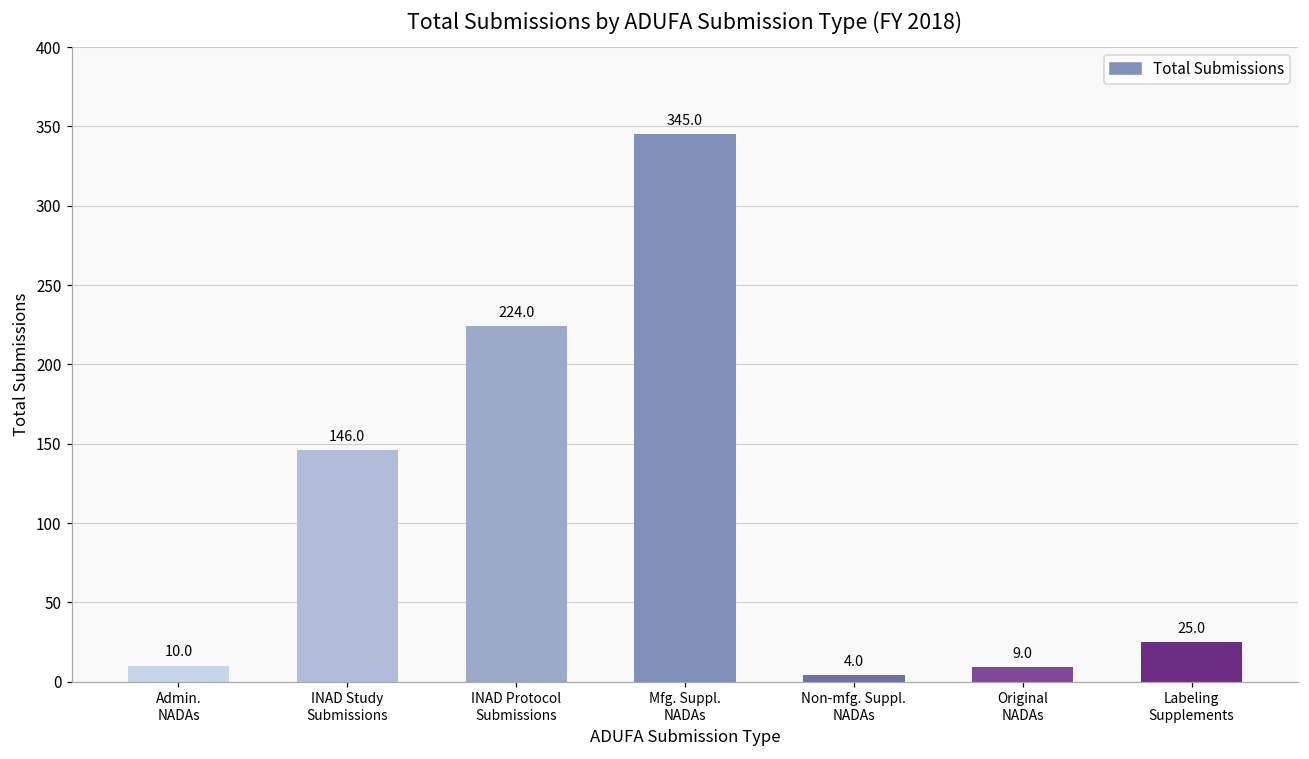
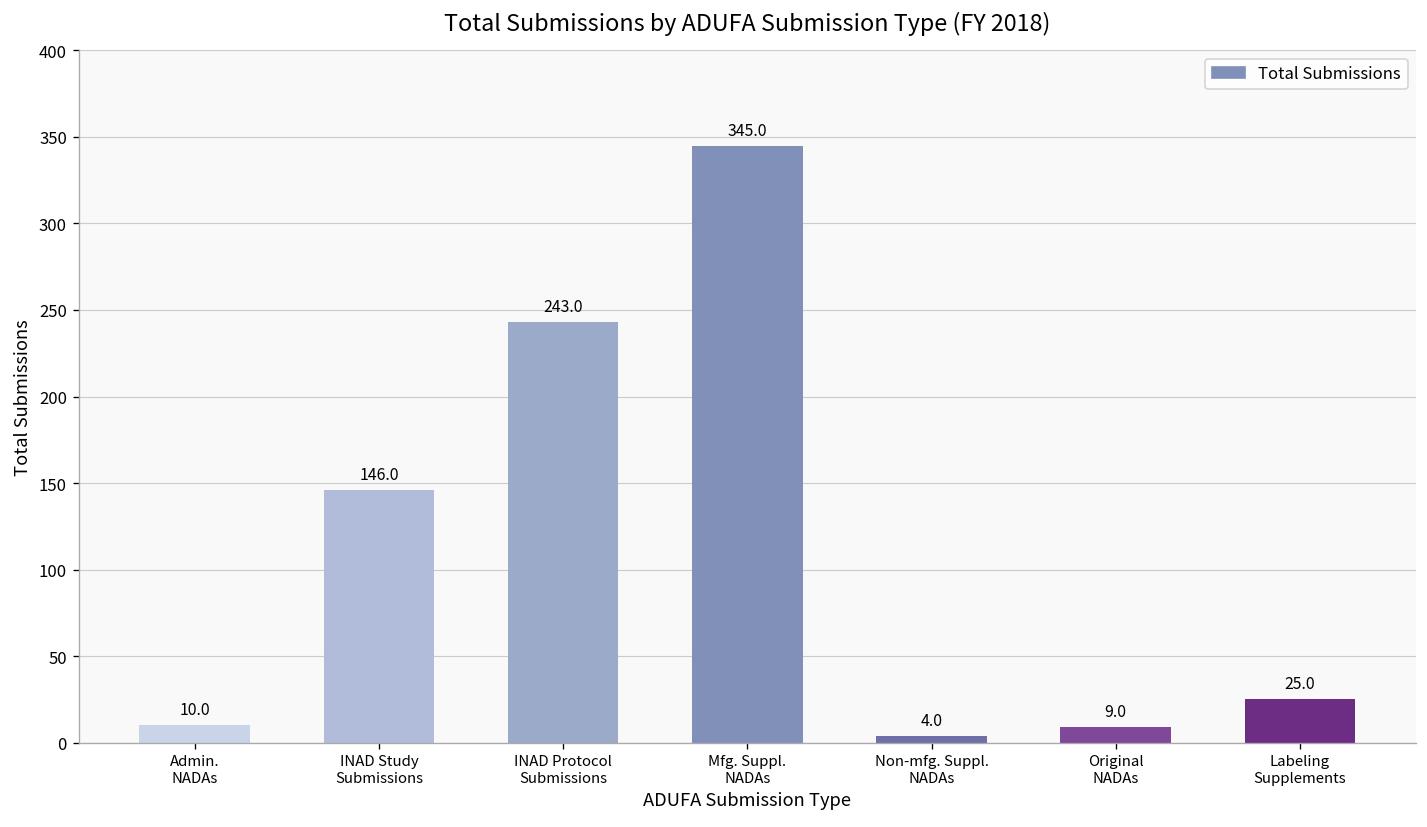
INAD Protocol Submissions: 224.0 -> 243.0
